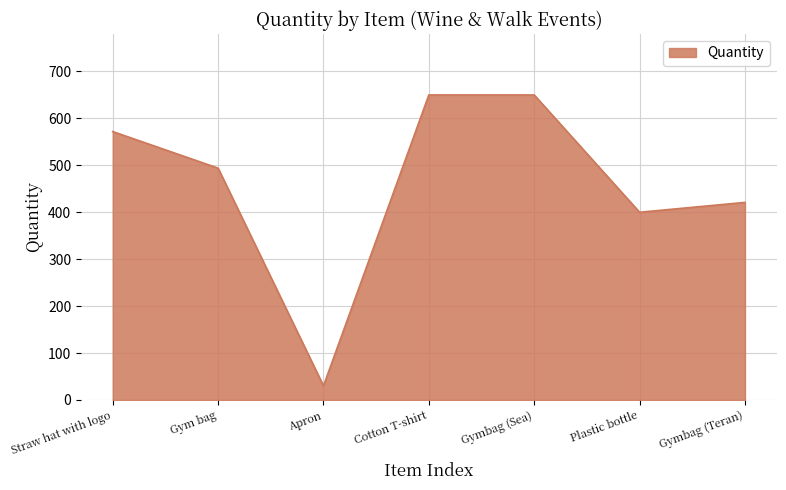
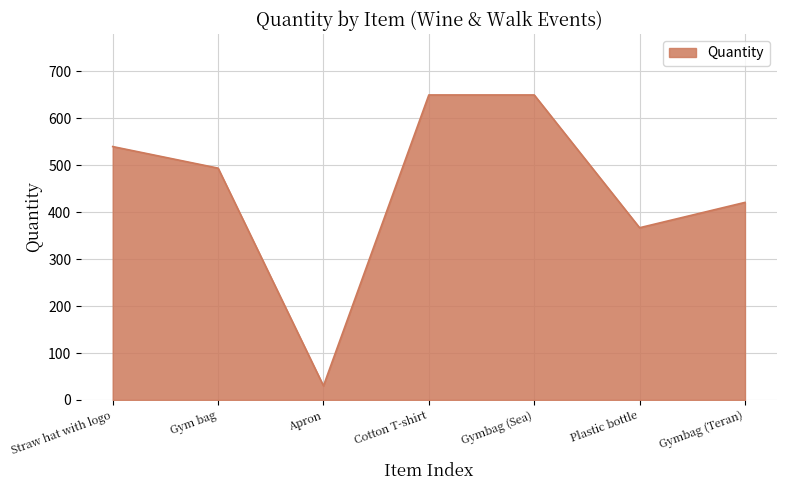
Straw hat with logo: 570 -> 540
Plastic bottle: 400 -> 370
